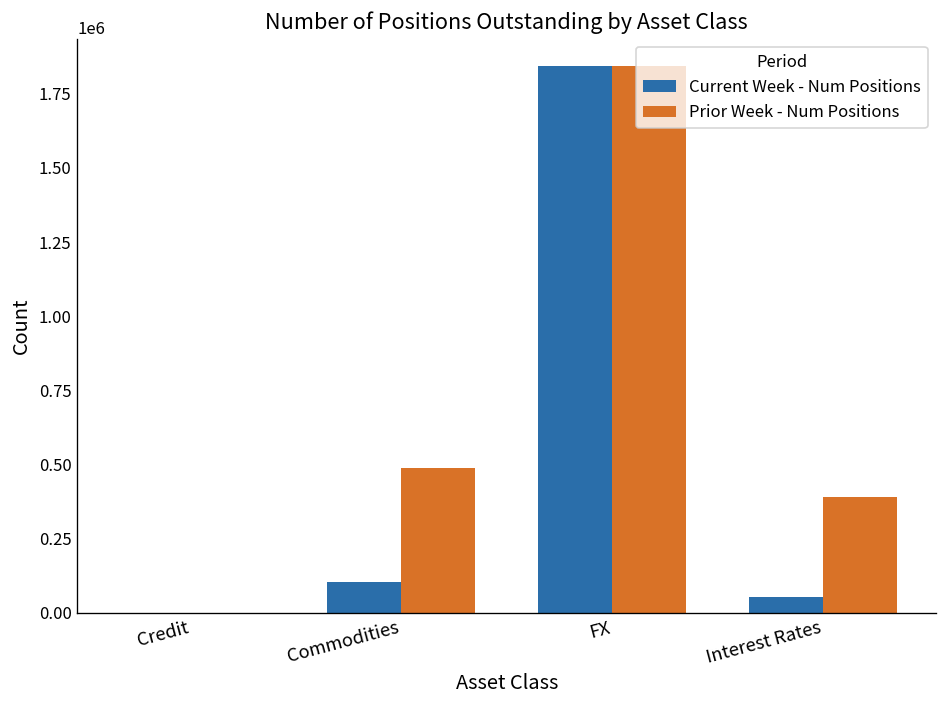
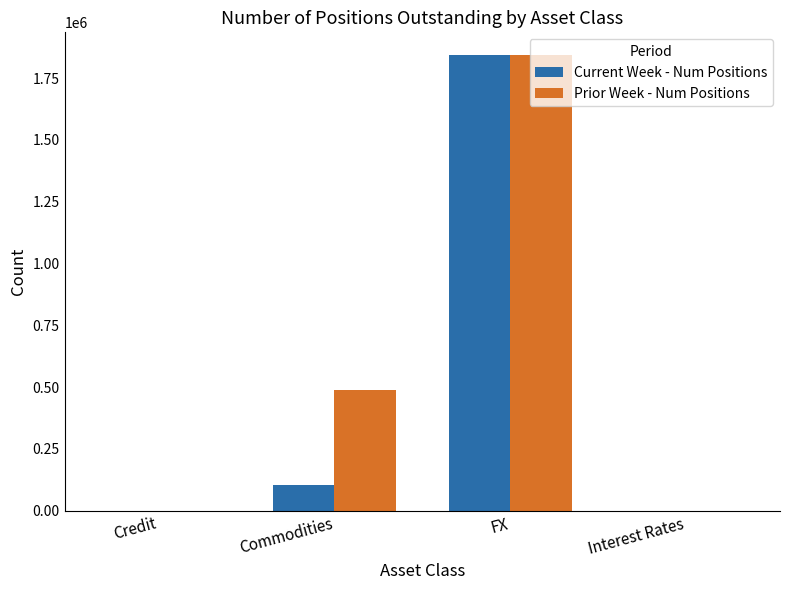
Current Week - Num Positions, Interest Rates: 50000 -> 0
Prior Week - Num Positions, Interest Rates: 390000 -> 0
